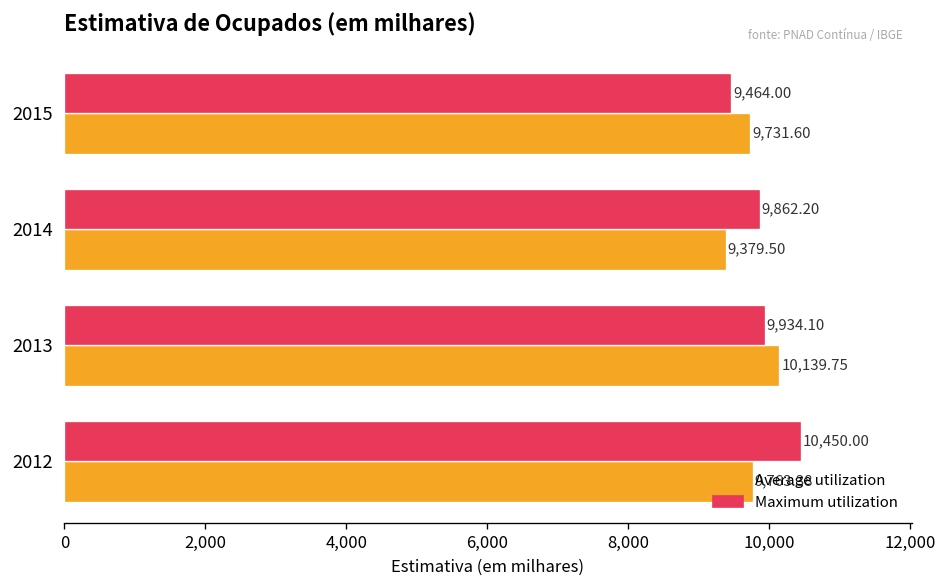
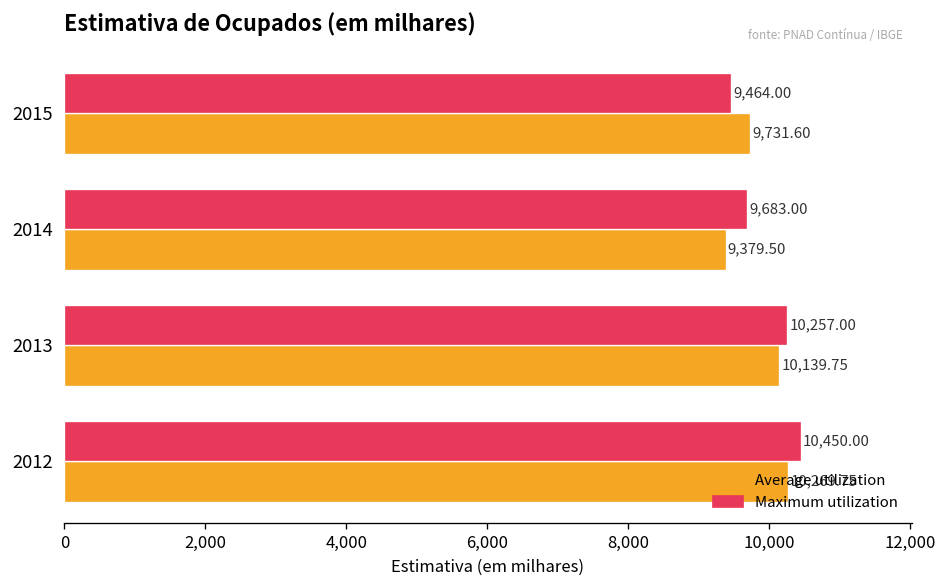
Maximum utilization, 2014: 9,862.20 -> 9,683.00
Maximum utilization, 2013: 9,934.10 -> 10,257.00
Average utilization, 2012: 9,763.38 -> 10,269.75
